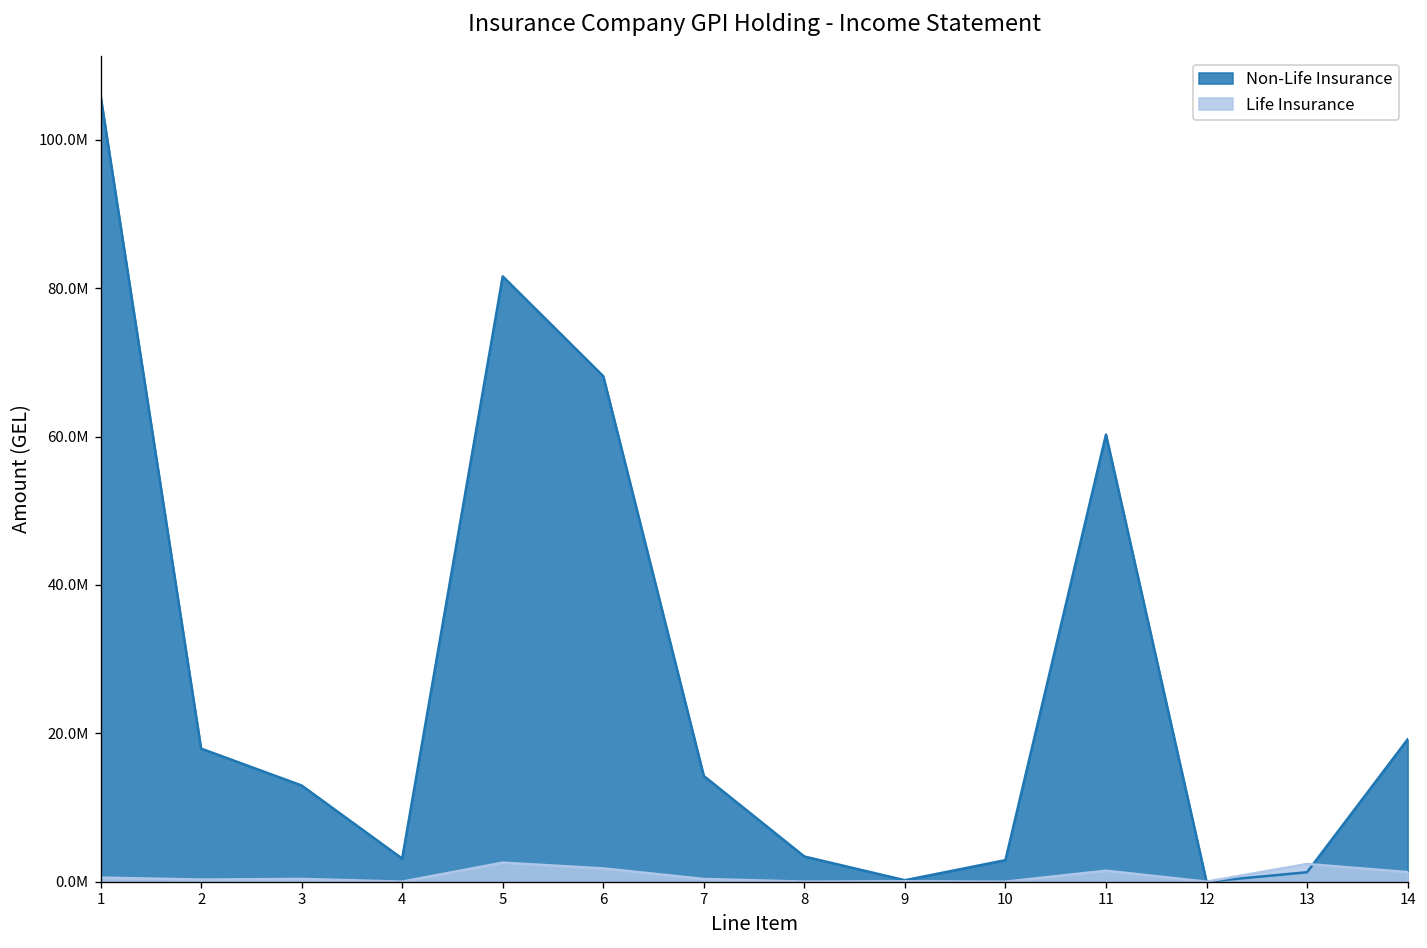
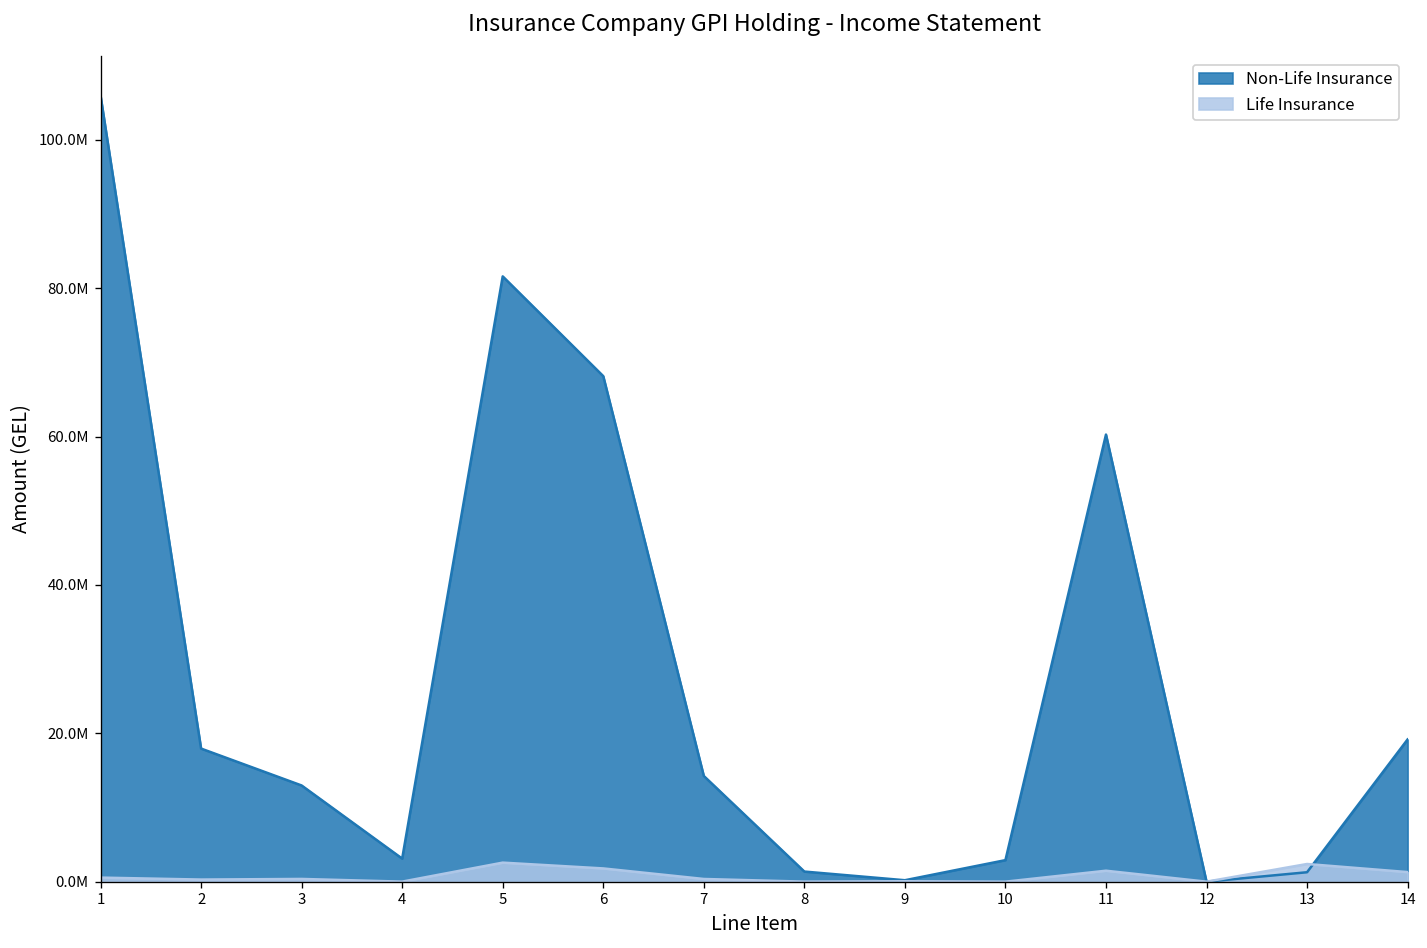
Non-Life Insurance, 8: 3000000 -> 1000000
